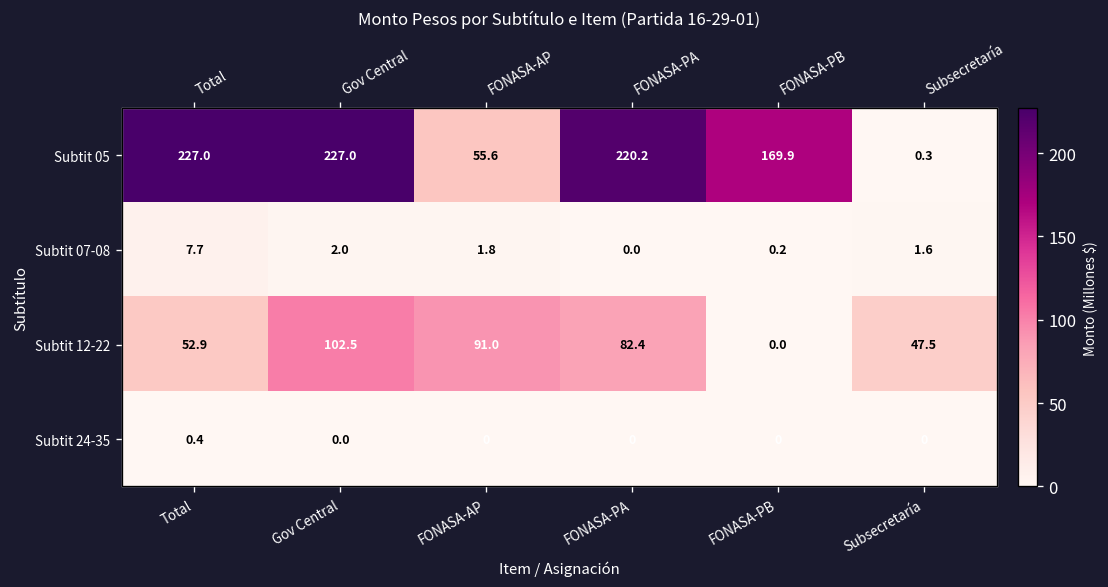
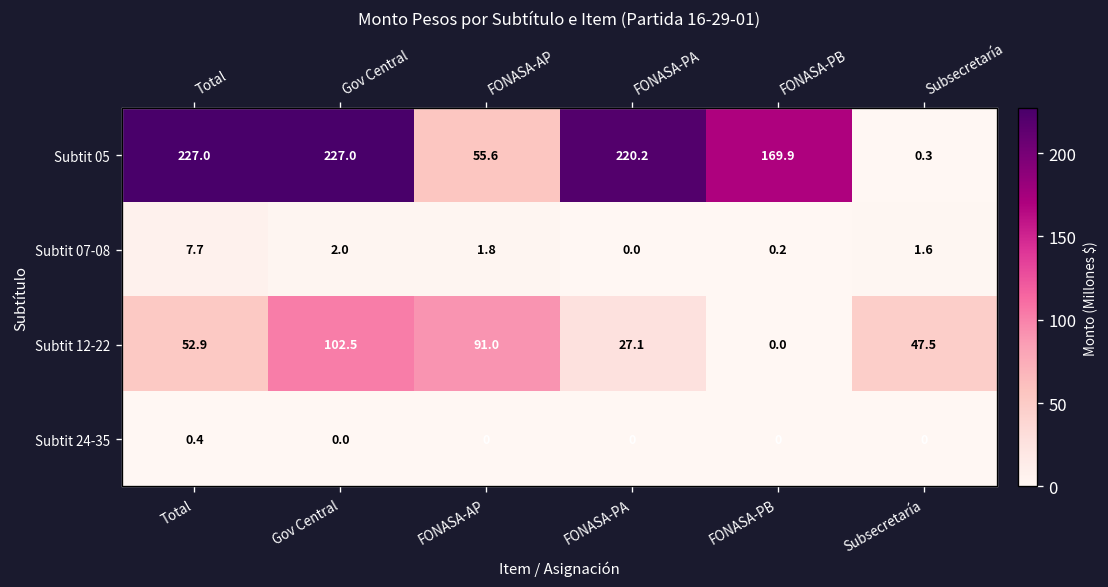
Subtit 12-22, FONASA-PA: 82.4 -> 27.1
